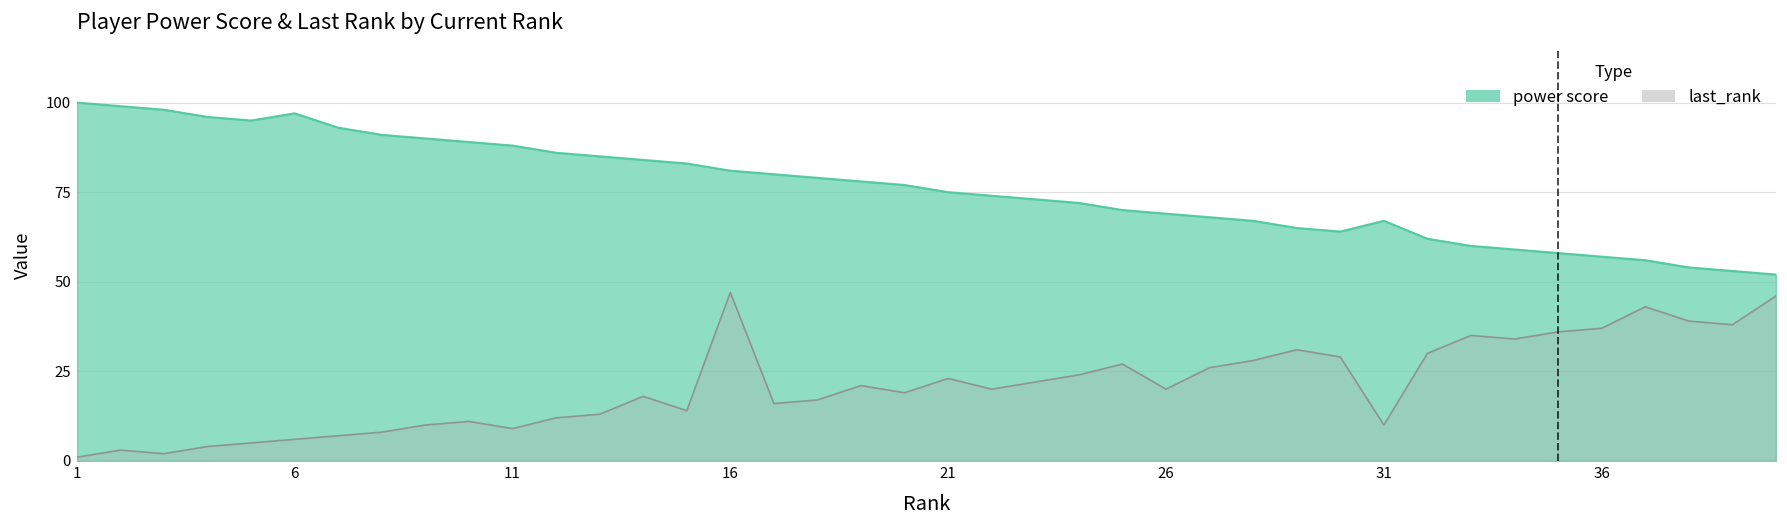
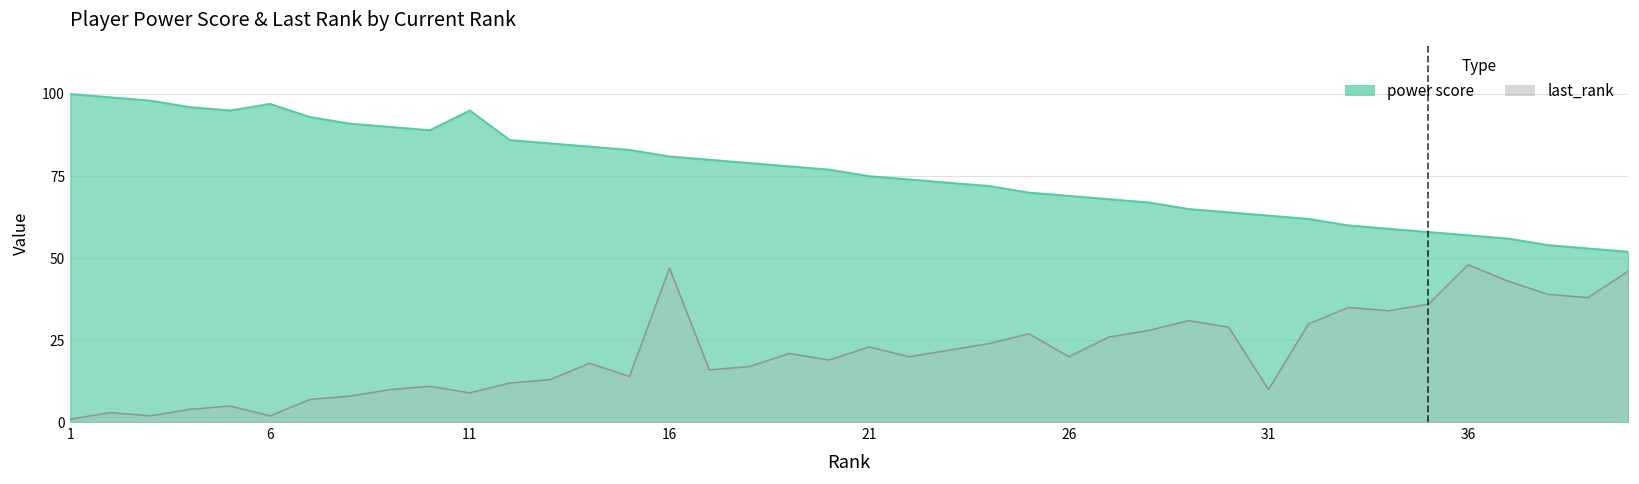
last_rank, 6: 6 -> 2
power score, 11: 88 -> 95
power score, 31: 67 -> 63
last_rank, 36: 37 -> 48
